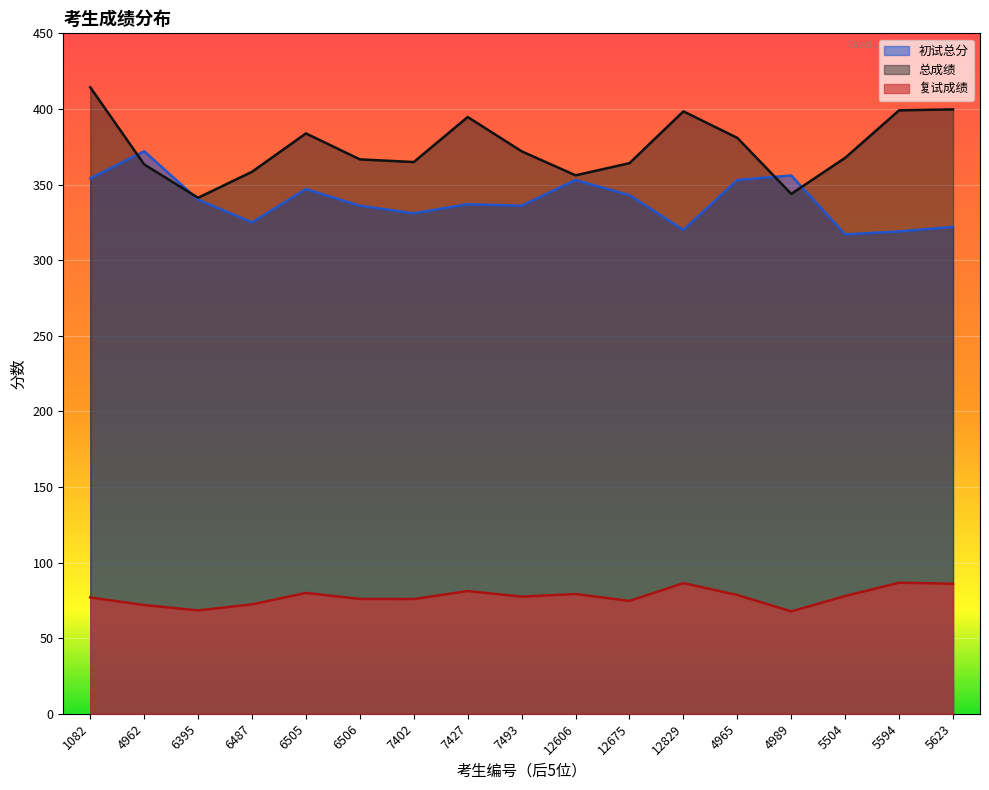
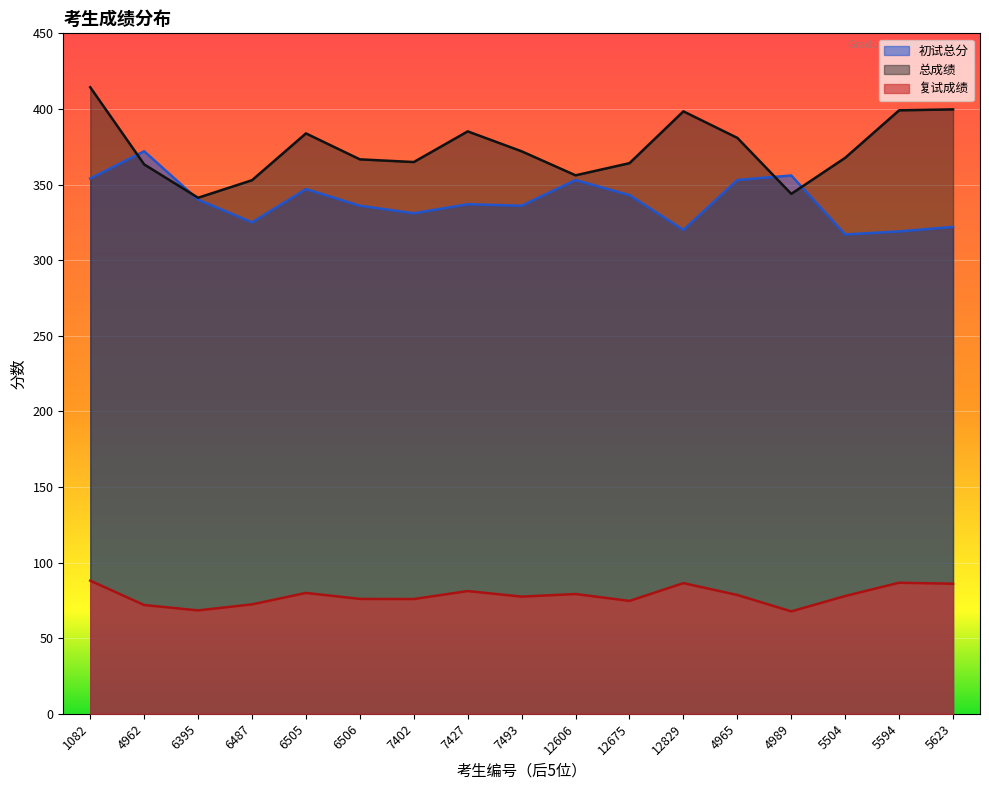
复试成绩, 1082: 77 -> 88
总成绩, 6487: 358 -> 353
总成绩, 7427: 395 -> 385
